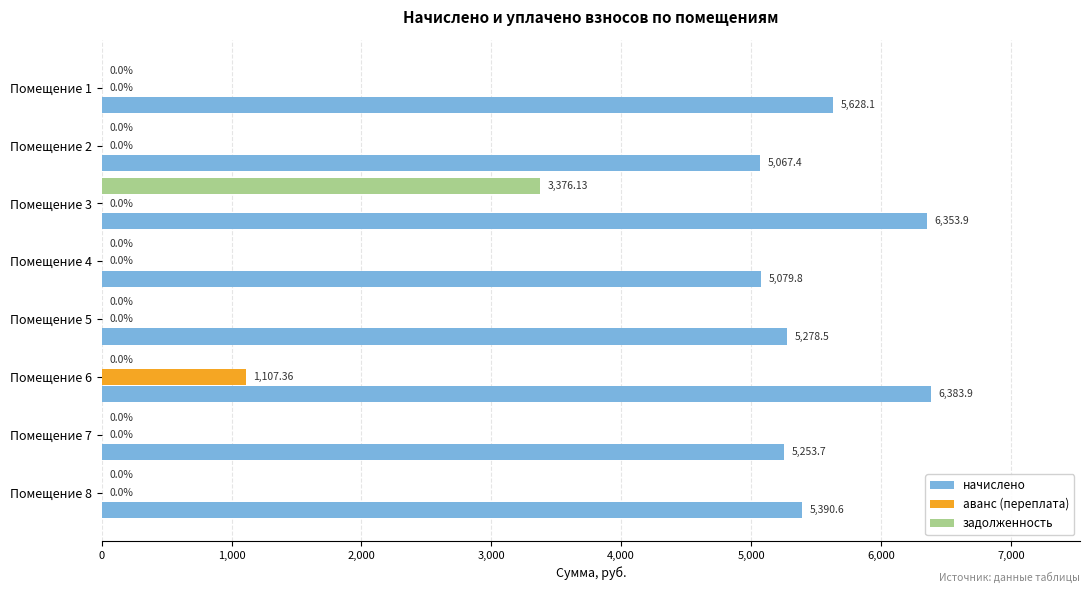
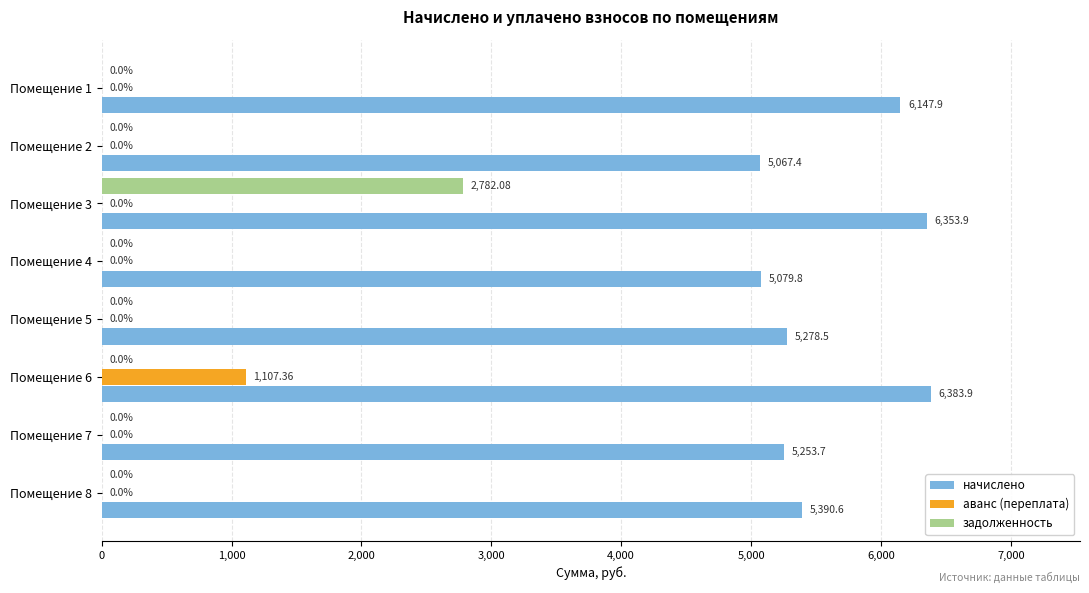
начислено, Помещение 1: 5,628.1 -> 6,147.9
задолженность, Помещение 3: 3,376.13 -> 2,782.08
